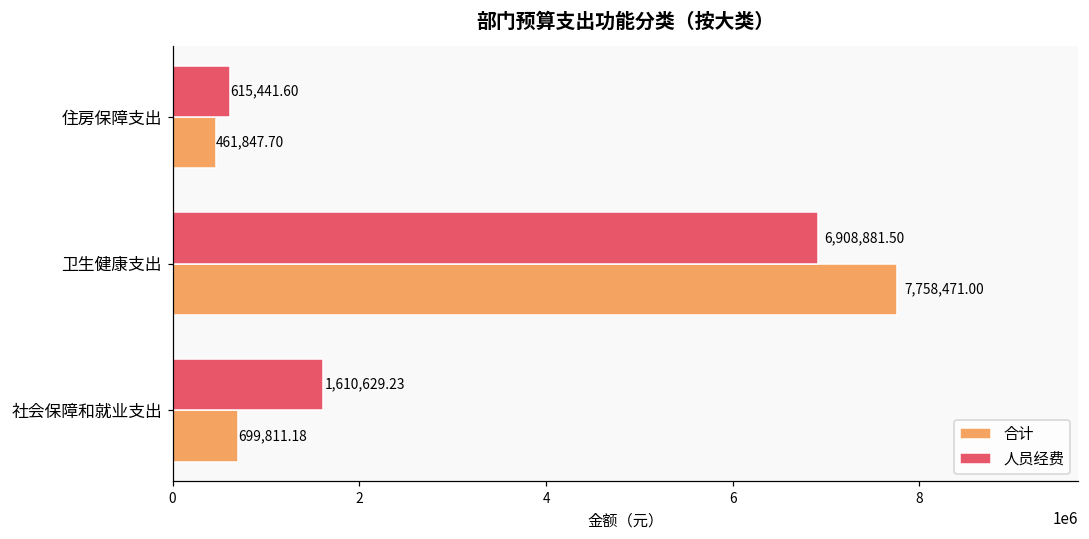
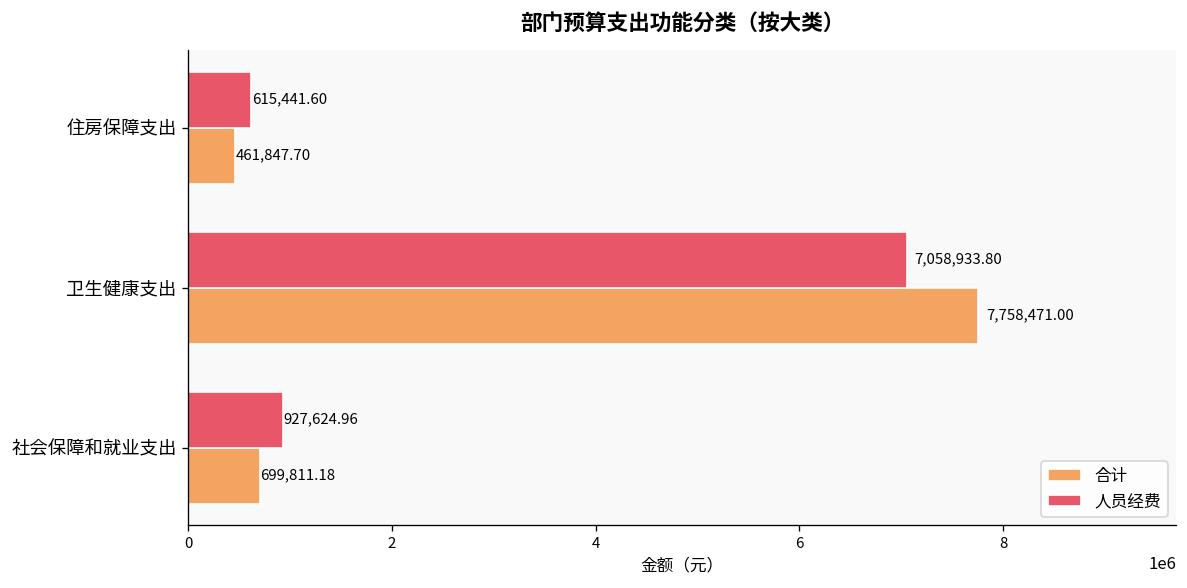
人员经费, 卫生健康支出: 6,908,881.50 -> 7,058,933.80
人员经费, 社会保障和就业支出: 1,610,629.23 -> 927,624.96
